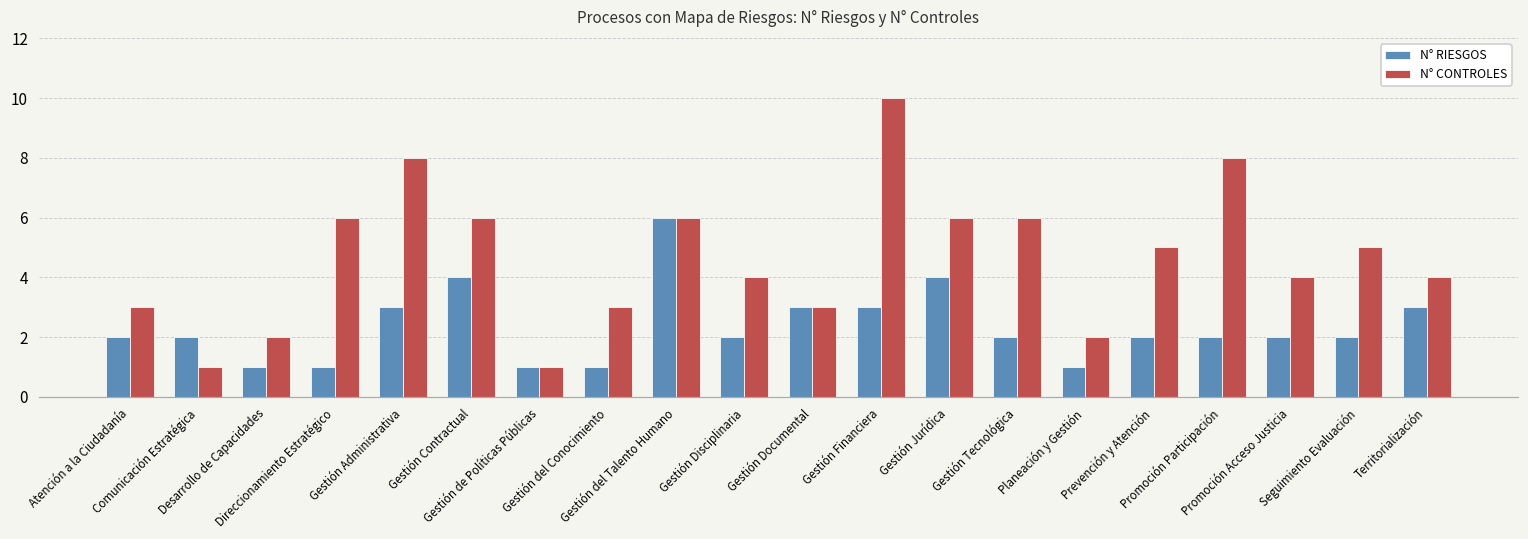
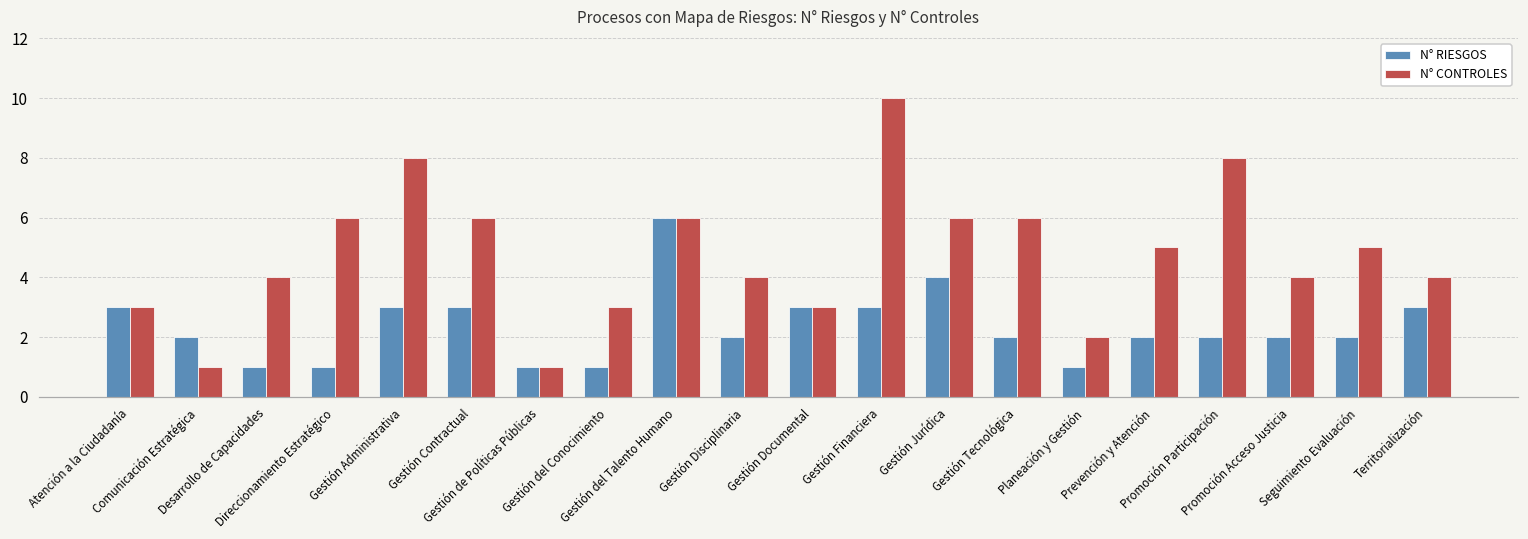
N° RIESGOS, Atención a la Ciudadanía: 2 -> 3
N° CONTROLES, Desarrollo de Capacidades: 2 -> 4
N° RIESGOS, Gestión Contractual: 4 -> 3
